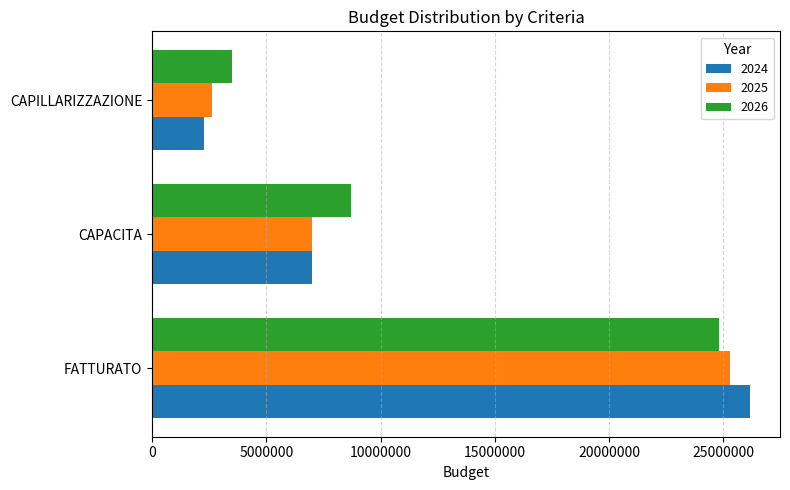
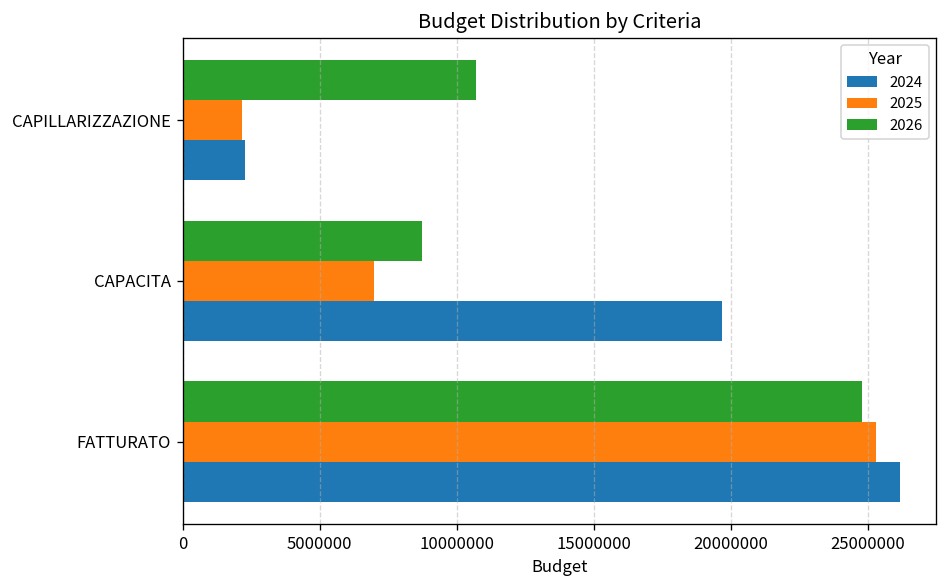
2026, CAPILLARIZZAZIONE: 3500000 -> 10700000
2025, CAPILLARIZZAZIONE: 2600000 -> 2200000
2024, CAPACITA: 7000000 -> 19700000
